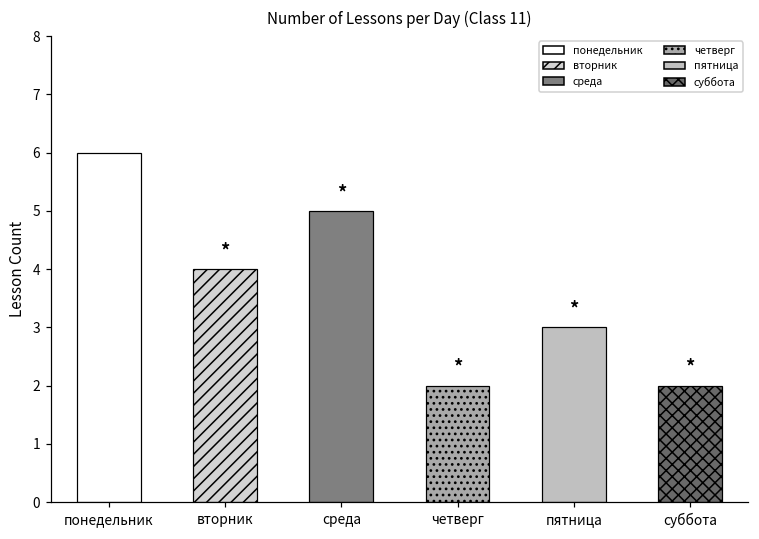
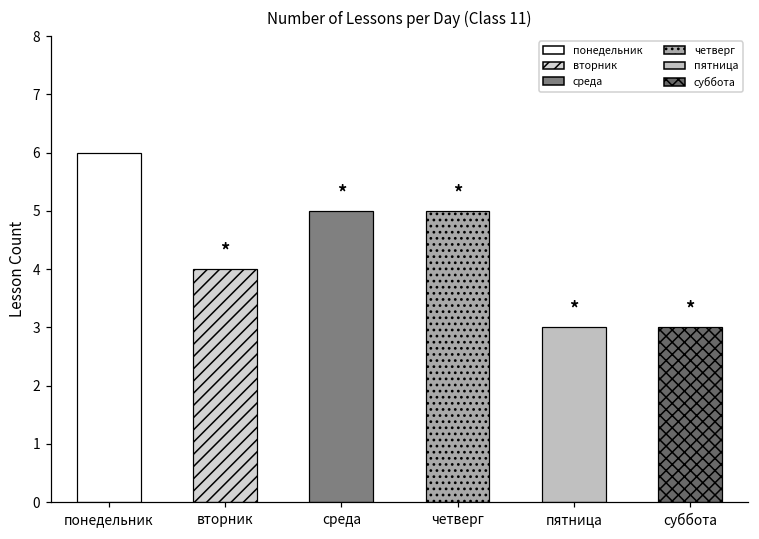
четверг: 2 -> 5
суббота: 2 -> 3
